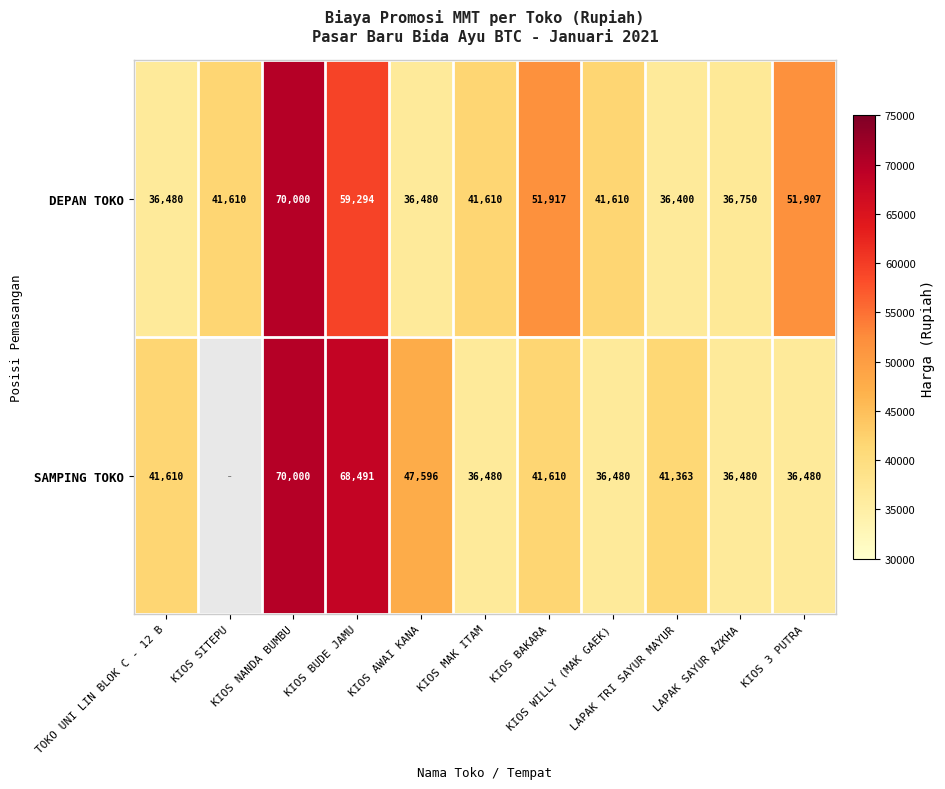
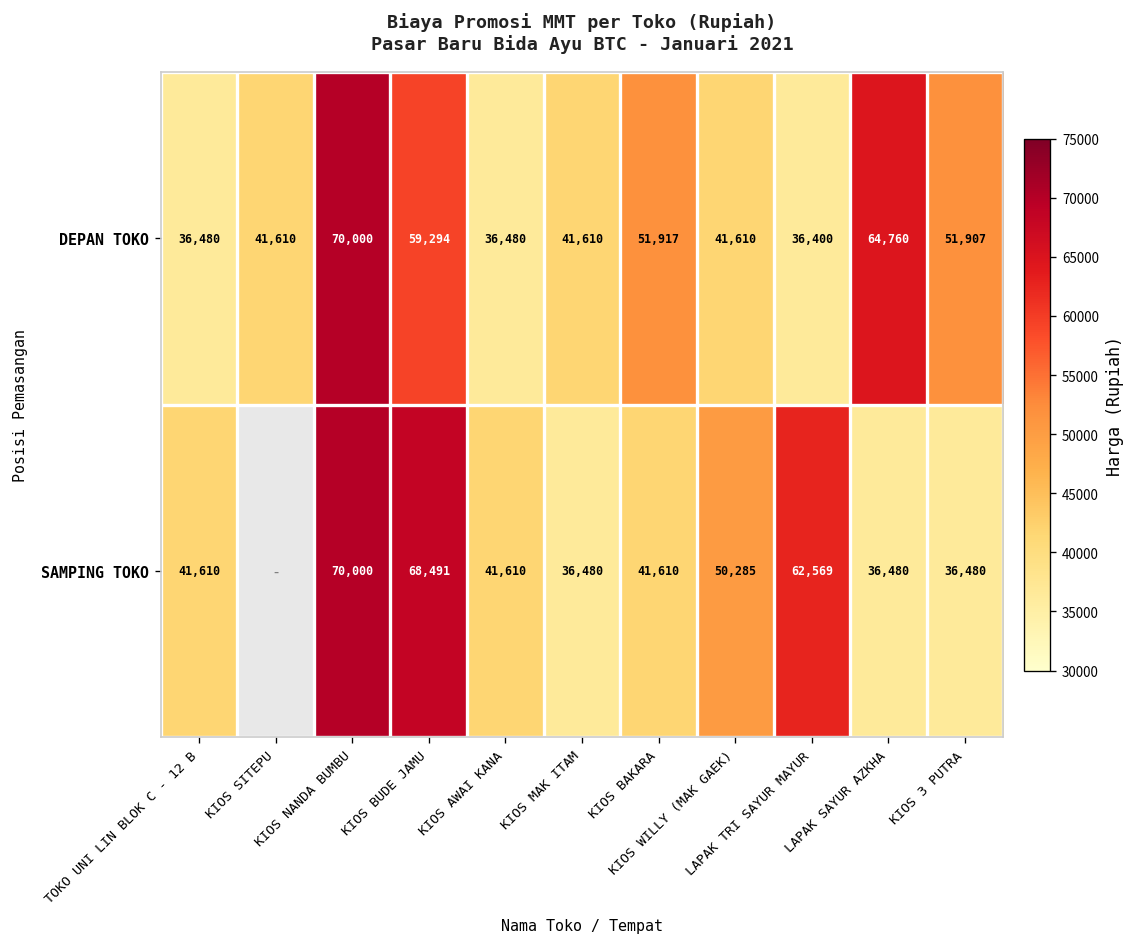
DEPAN TOKO, LAPAK SAYUR AZKHA: 36,750 -> 64,760
SAMPING TOKO, KIOS AWAI KANA: 47,596 -> 41,610
SAMPING TOKO, KIOS WILLY (MAK GAEK): 36,480 -> 50,285
SAMPING TOKO, LAPAK TRI SAYUR MAYUR: 41,363 -> 62,569
